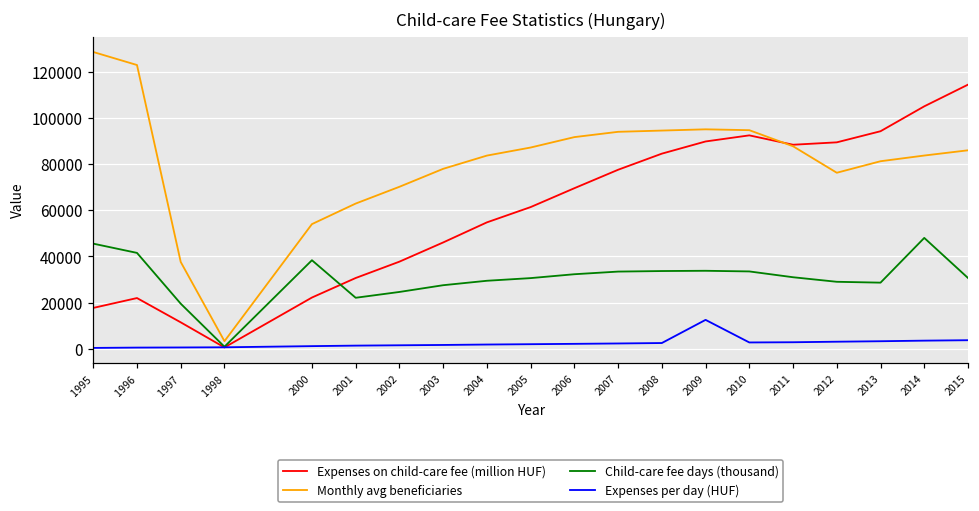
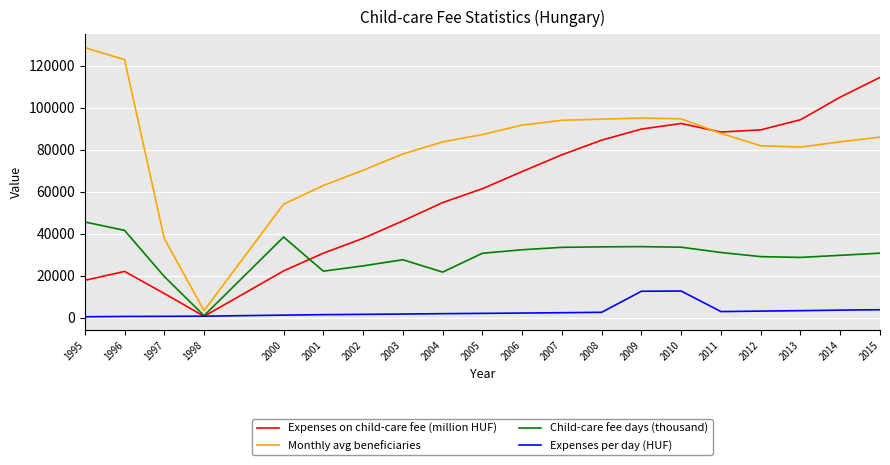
Child-care fee days (thousand), 2004: 29000 -> 22000
Expenses per day (HUF), 2010: 3000 -> 13000
Monthly avg beneficiaries, 2012: 76000 -> 82000
Child-care fee days (thousand), 2014: 48000 -> 30000
